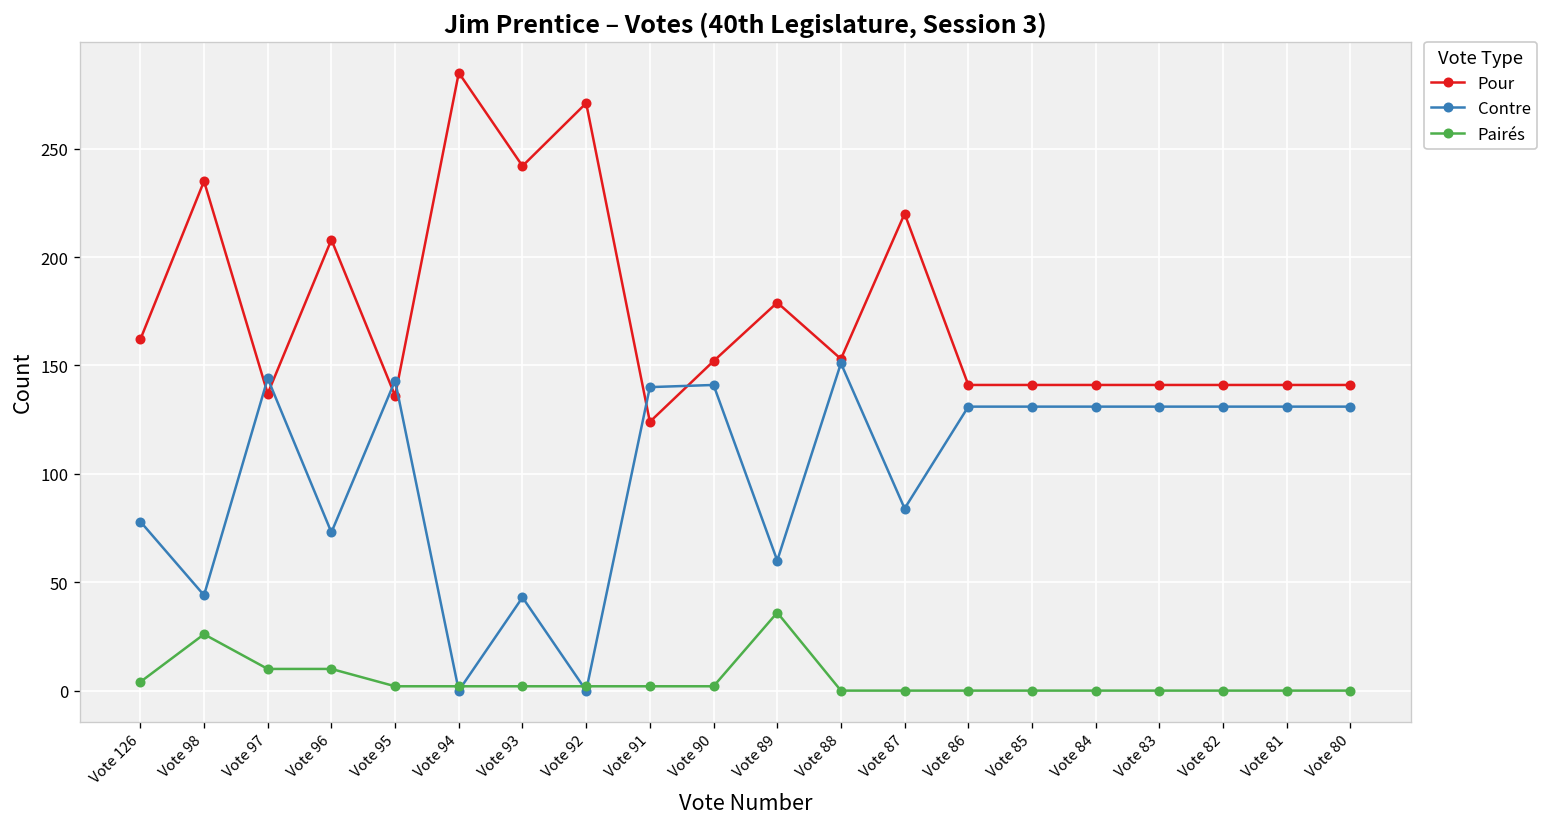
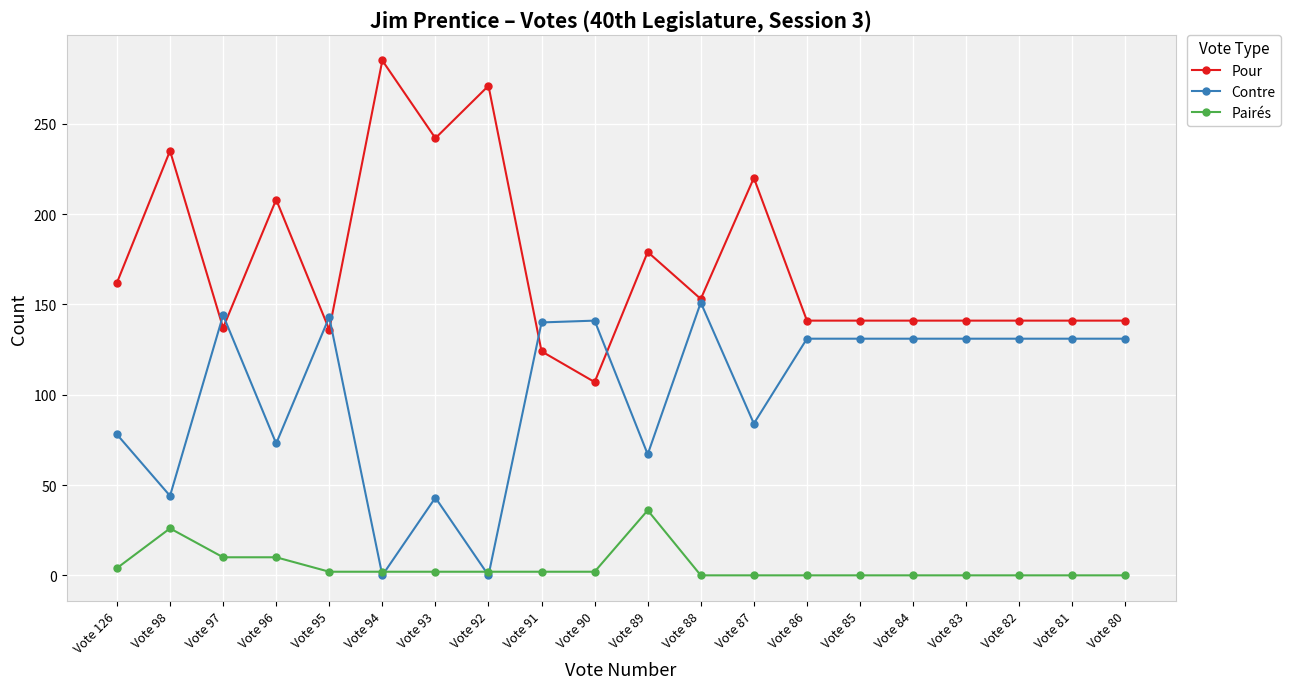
Pour, Vote 90: 152 -> 107
Contre, Vote 89: 60 -> 67
